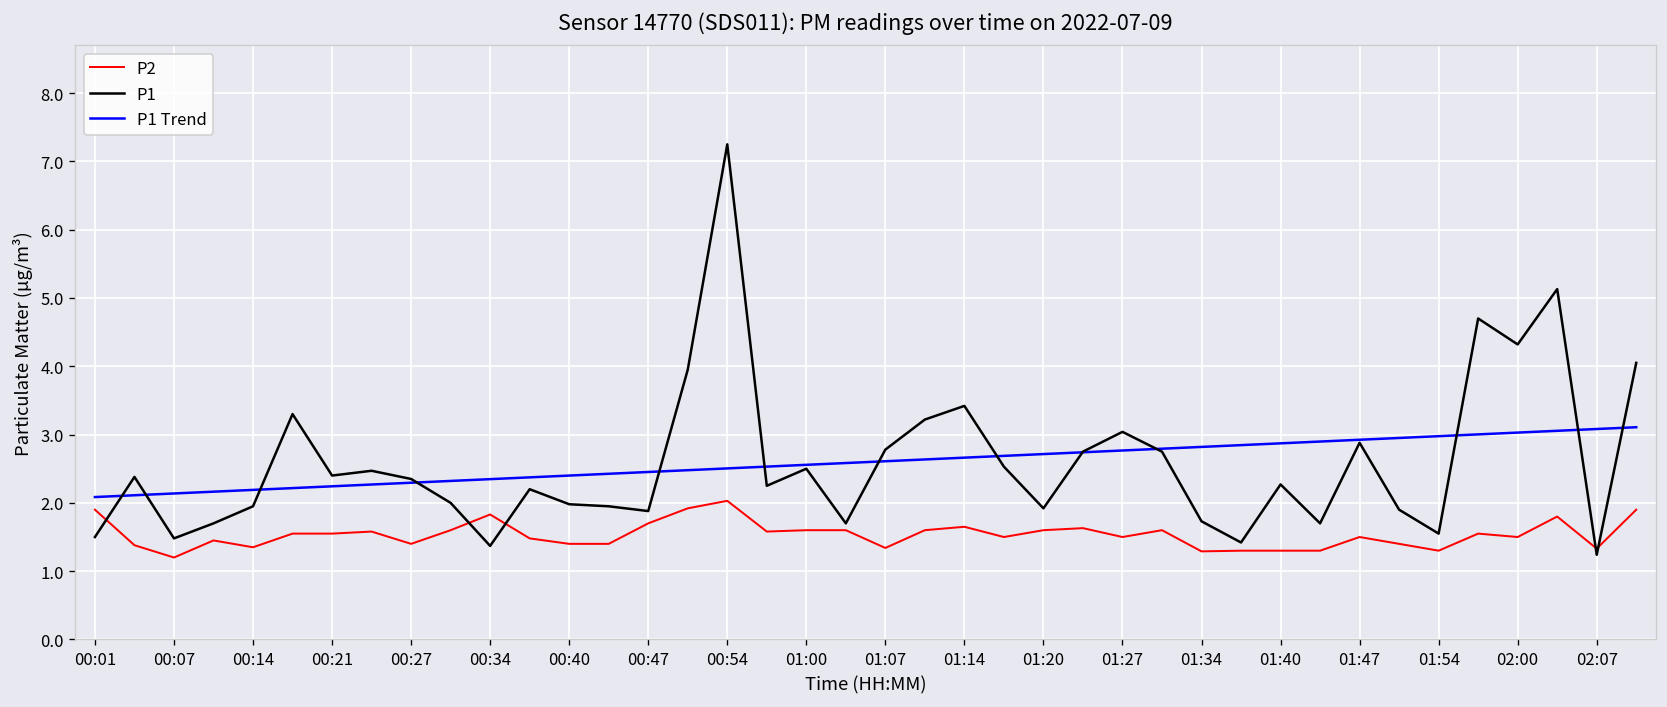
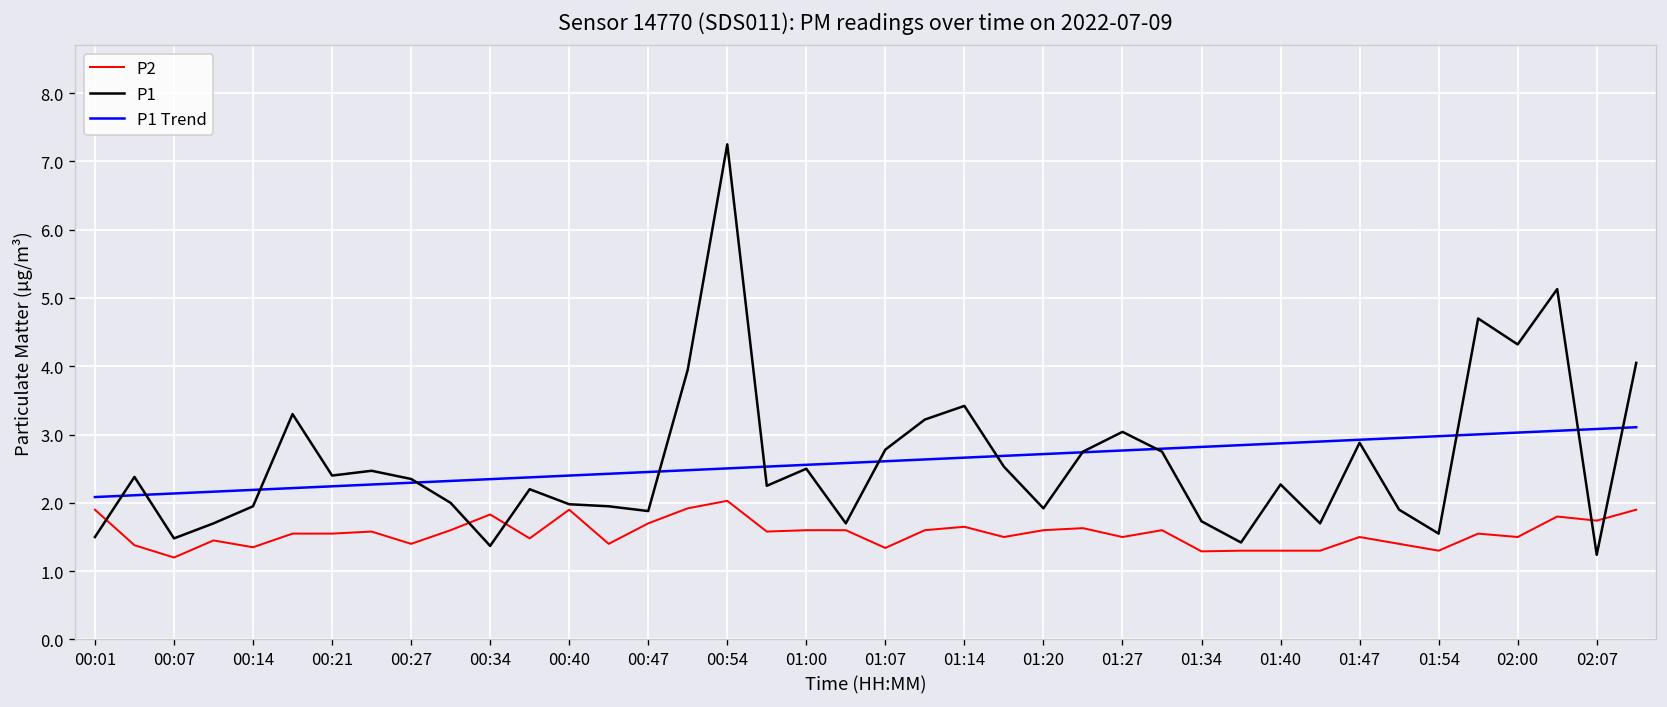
P2, 00:40: 1.4 -> 1.9
P2, 02:07: 1.3 -> 1.7
